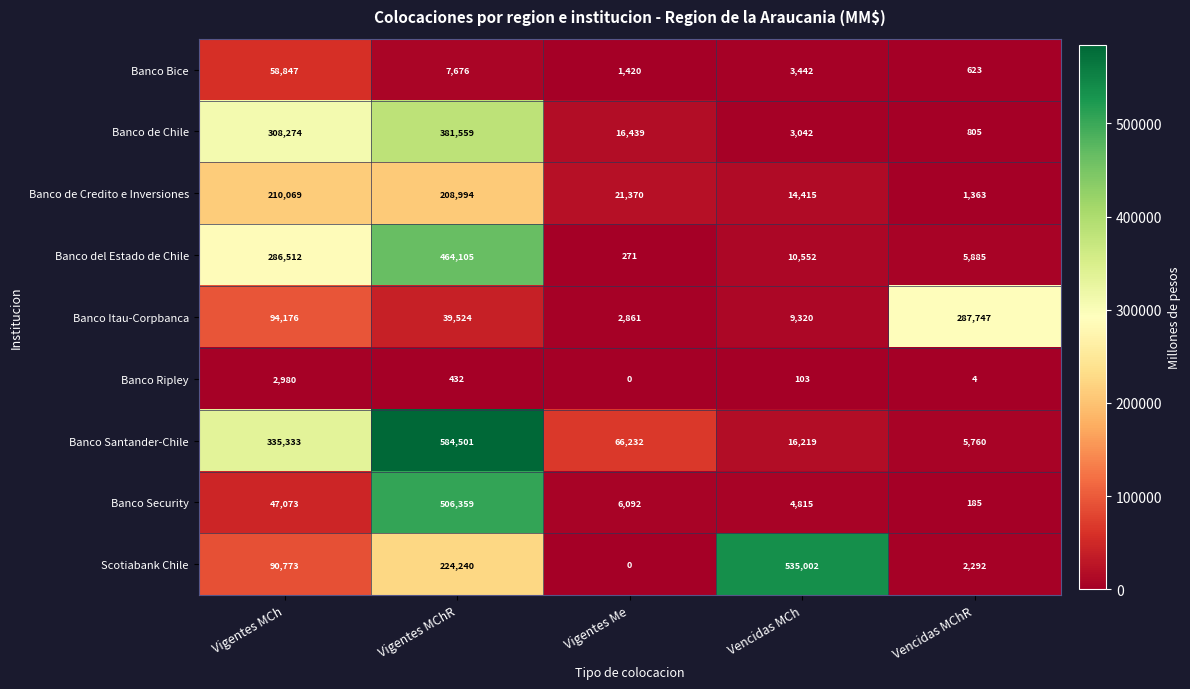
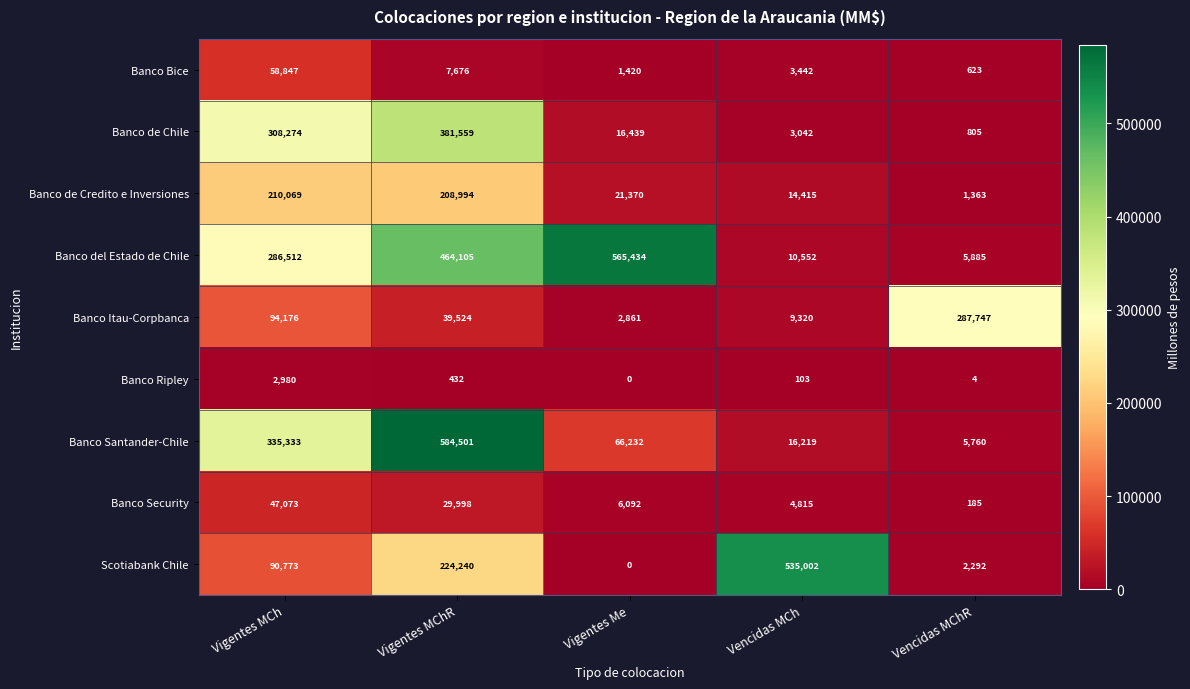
Banco del Estado de Chile, Vigentes Me: 271 -> 565,434
Banco Security, Vigentes MChR: 506,359 -> 29,998
